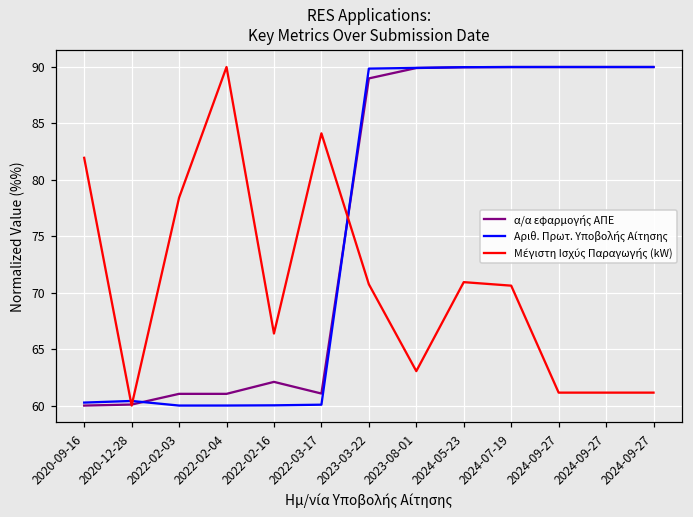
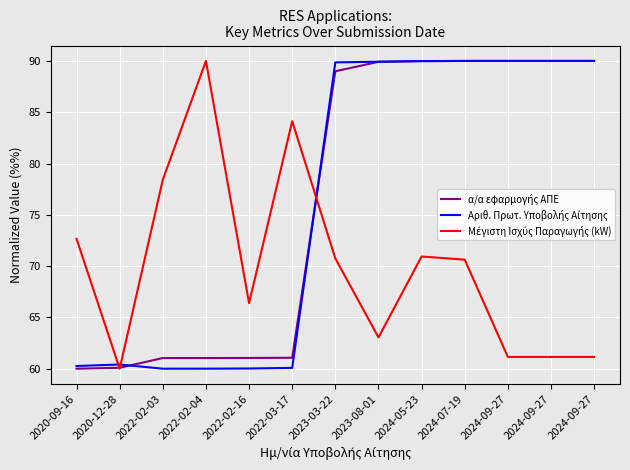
Μέγιστη Ισχύς Παραγωγής (kW), 2020-09-16: 82.0 -> 72.7
α/α εφαρμογής ΑΠΕ, 2022-02-16: 62.1 -> 61.0
